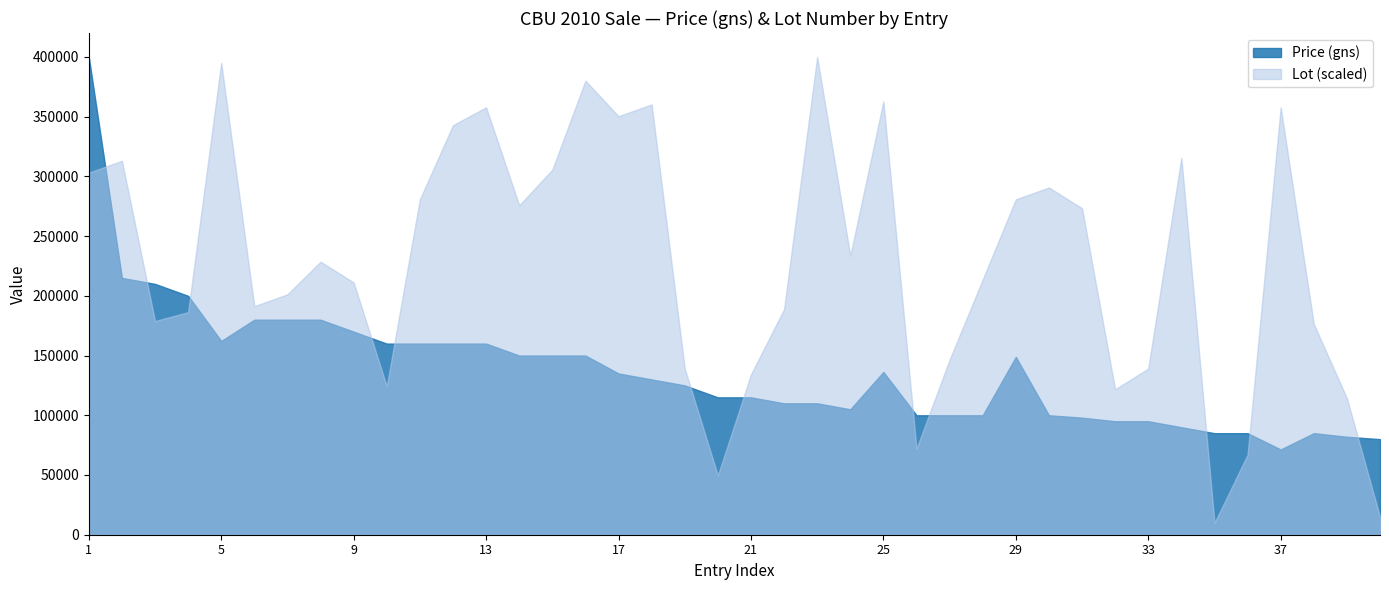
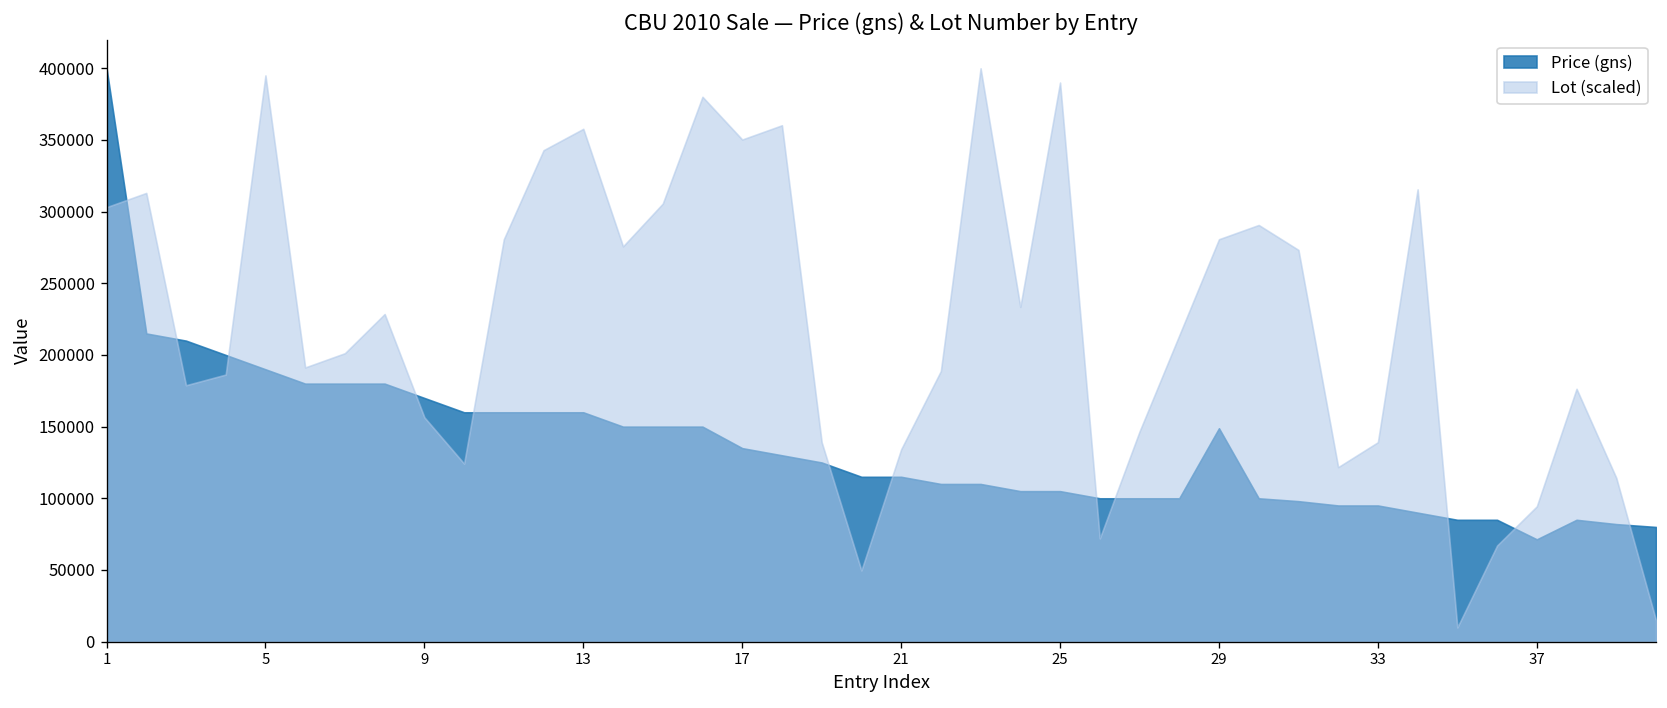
Price (gns), 5: 162000 -> 190000
Lot (scaled), 9: 211000 -> 157000
Price (gns), 25: 136000 -> 105000
Lot (scaled), 25: 363000 -> 390000
Lot (scaled), 37: 358000 -> 94000
